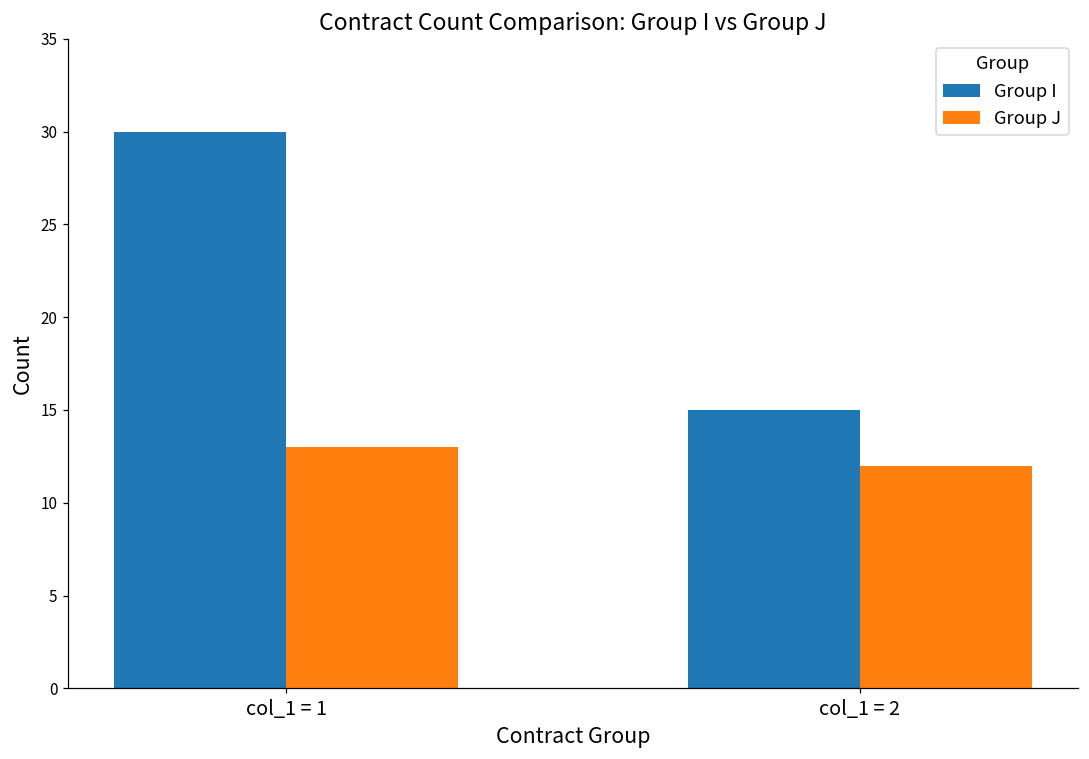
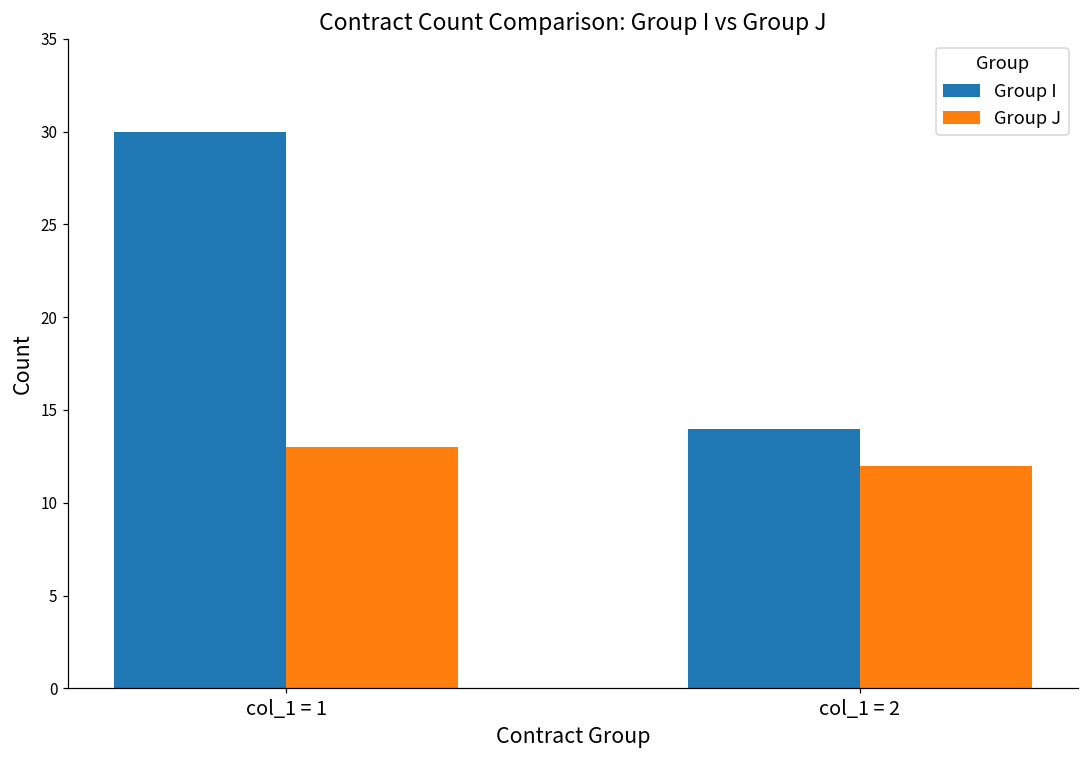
Group I, col_1 = 2: 15 -> 14
